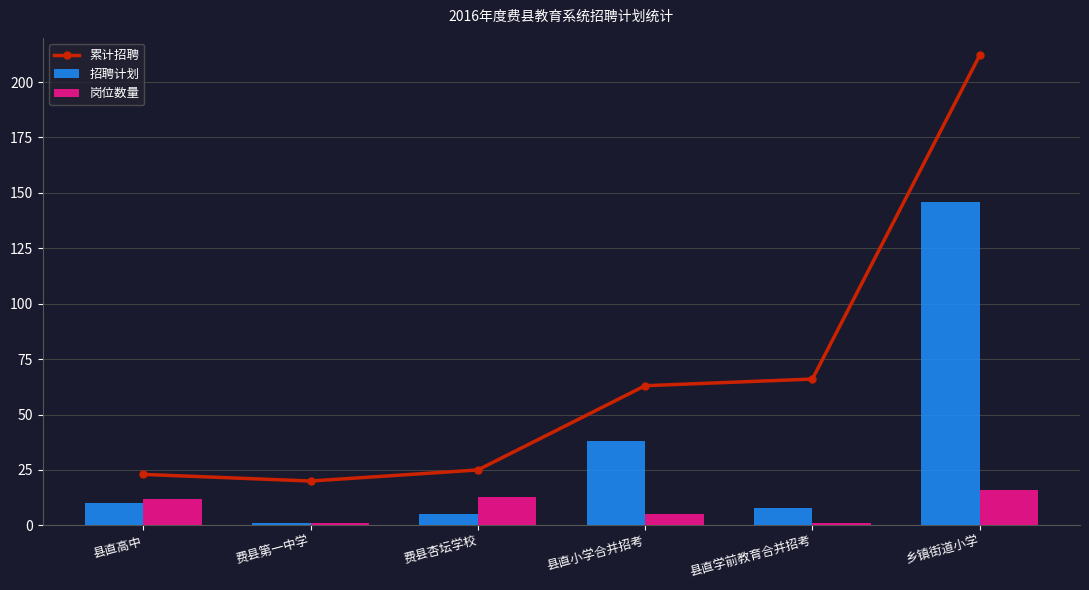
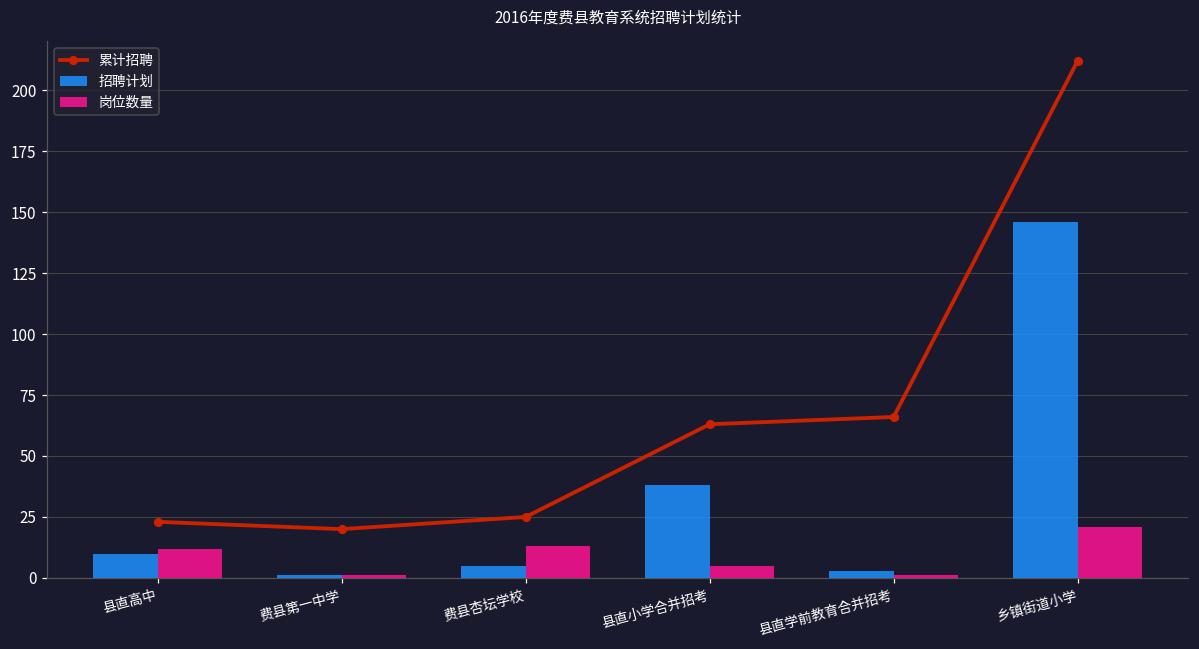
招聘计划, 县直学前教育合并招考: 8 -> 3
岗位数量, 乡镇街道小学: 16 -> 21
